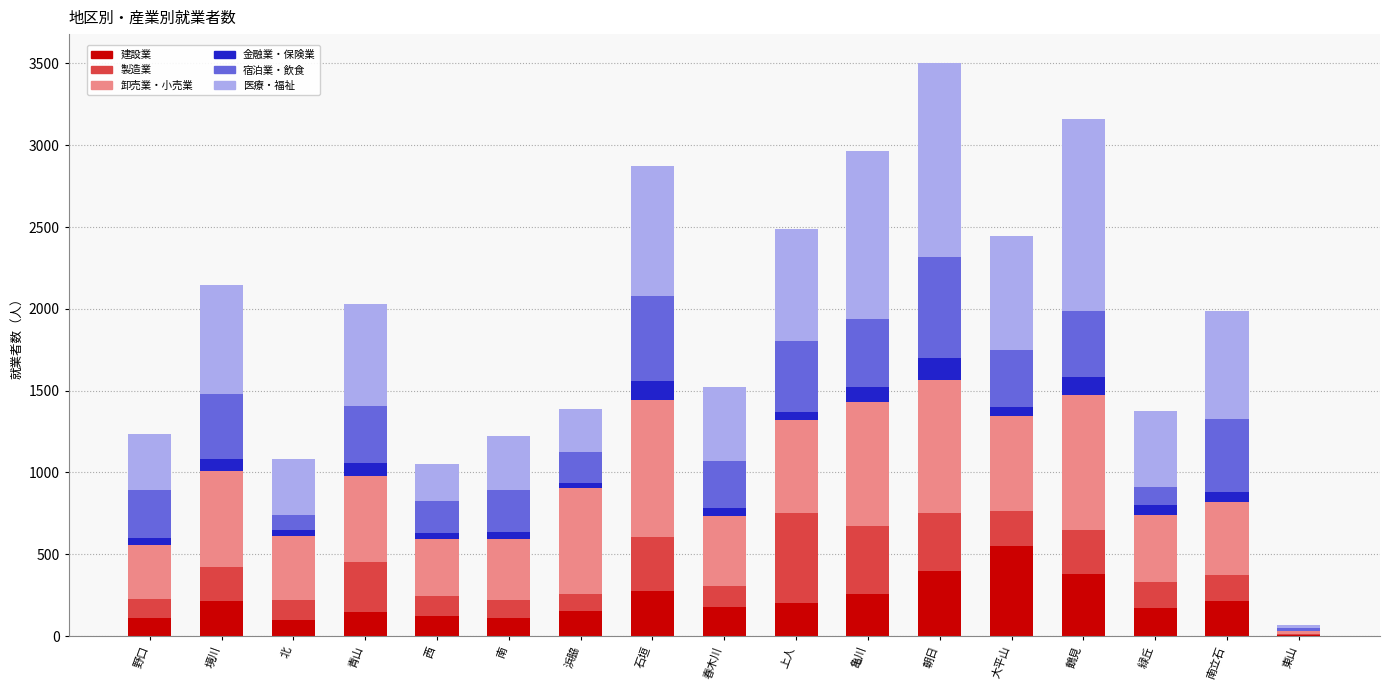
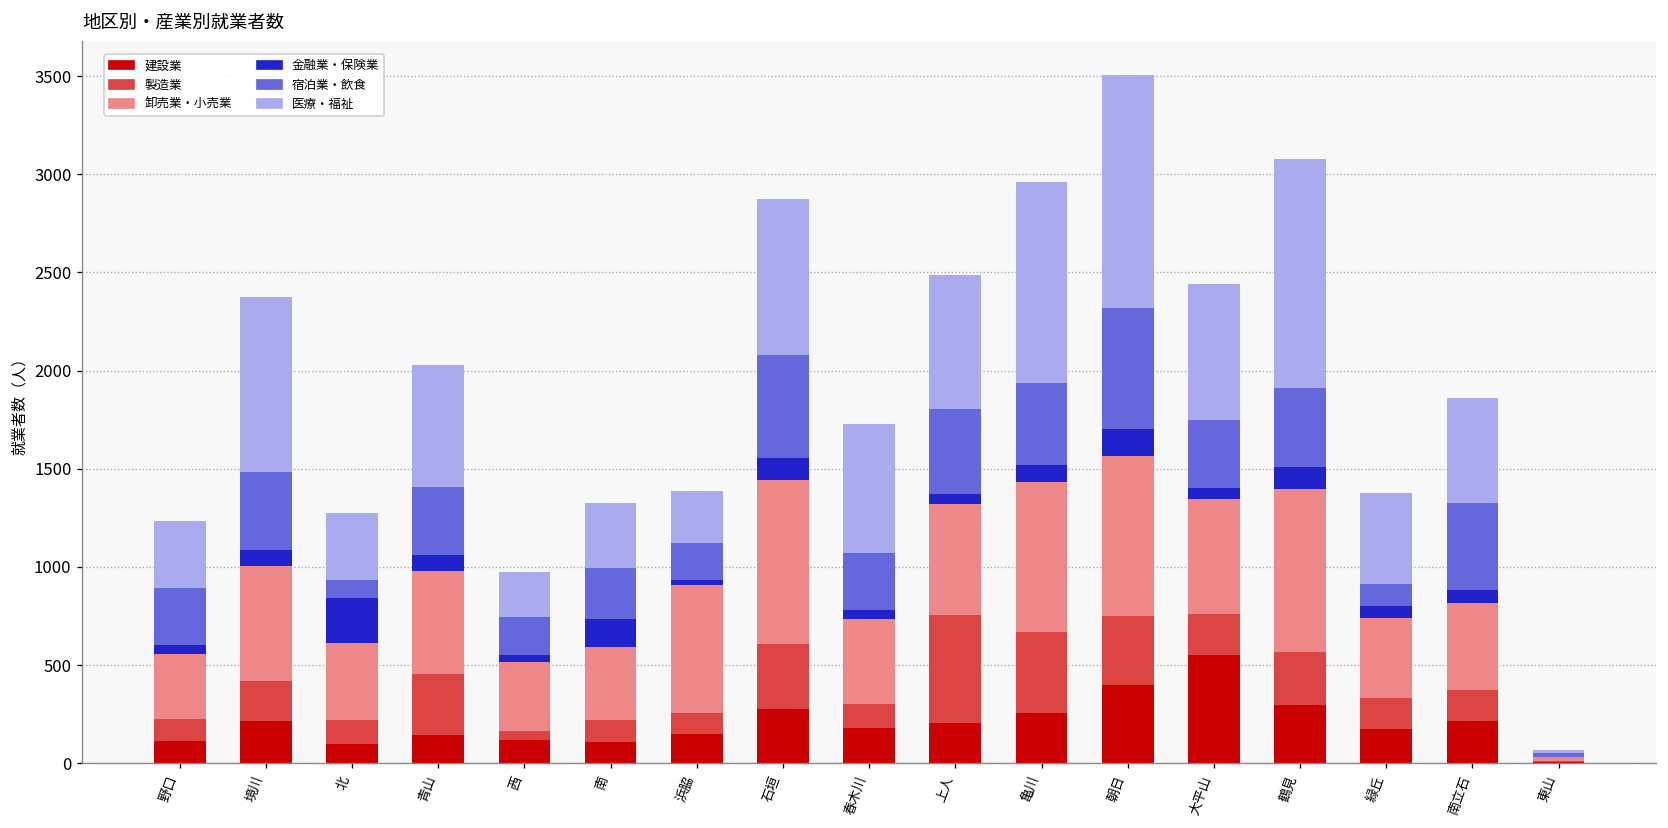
医療・福祉, 境川: 660 -> 900
金融業・保険業, 北: 40 -> 230
製造業, 西: 130 -> 50
金融業・保険業, 南: 40 -> 140
医療・福祉, 春木川: 450 -> 660
建設業, 鶴見: 380 -> 300
医療・福祉, 南立石: 660 -> 530
